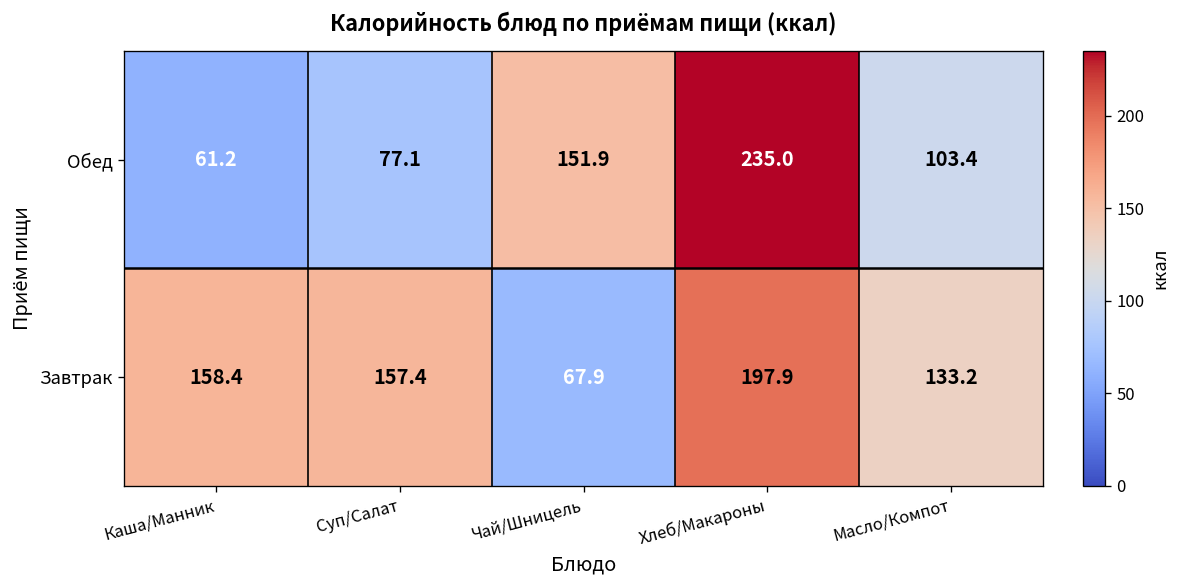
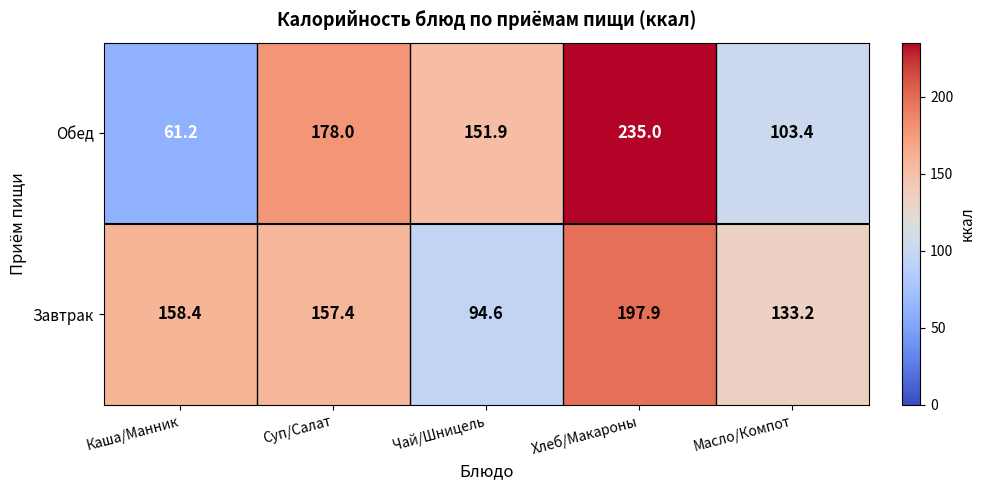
Обед, Суп/Салат: 77.1 -> 178.0
Завтрак, Чай/Шницель: 67.9 -> 94.6
